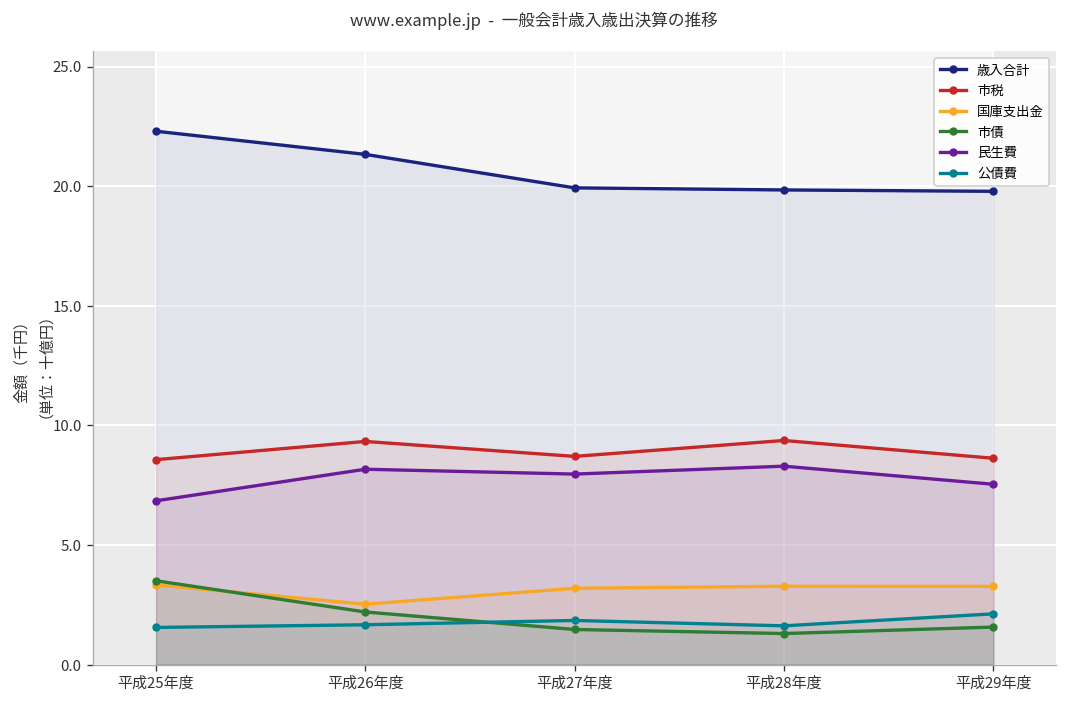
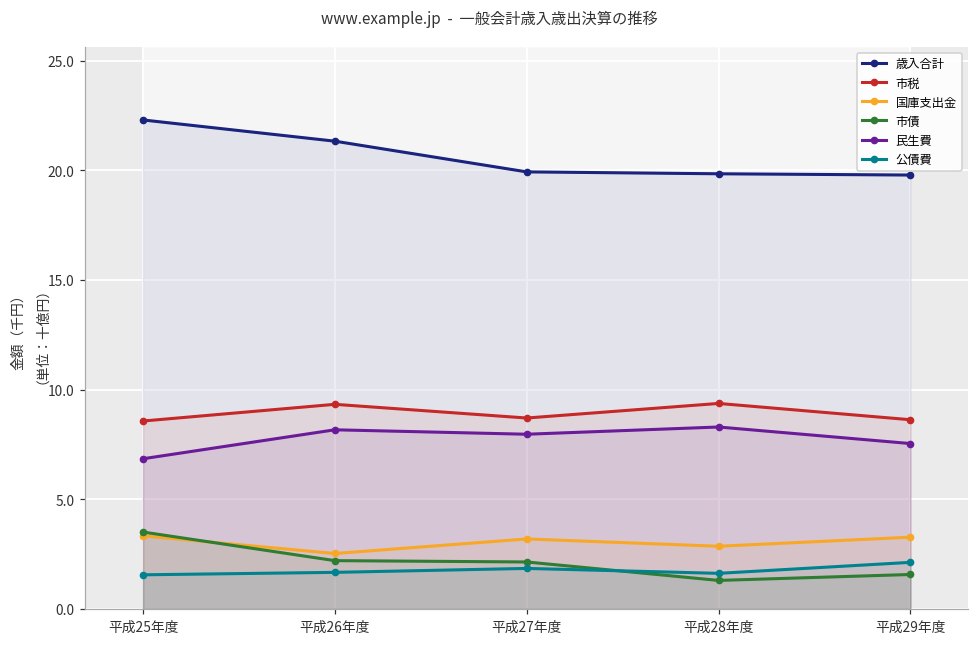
市債, 平成27年度: 1.5 -> 2.1
国庫支出金, 平成28年度: 3.3 -> 2.9
